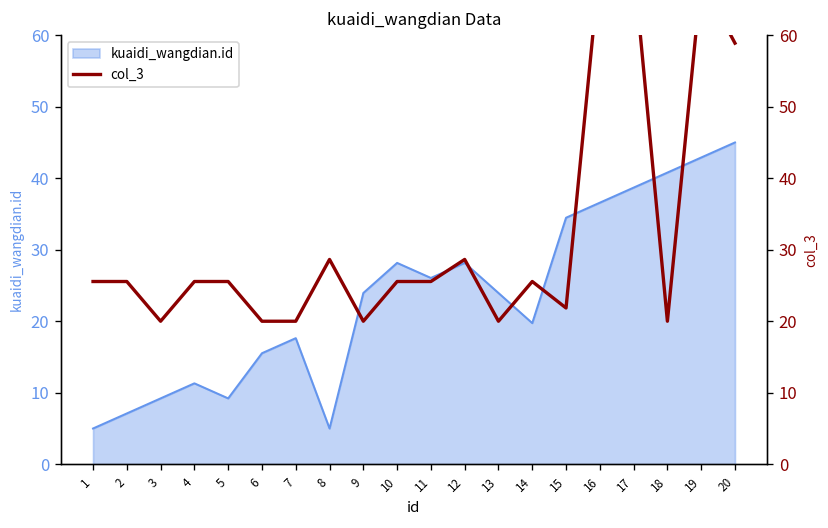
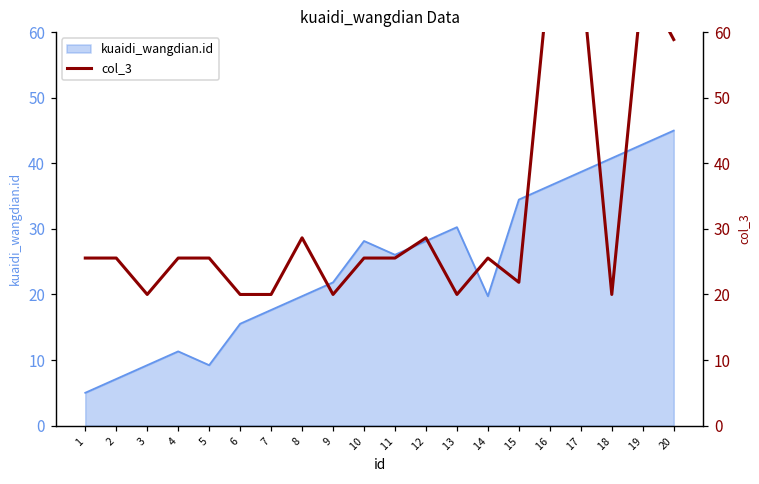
kuaidi_wangdian.id, 8: 5 -> 20
kuaidi_wangdian.id, 9: 24 -> 22
kuaidi_wangdian.id, 13: 24 -> 30
